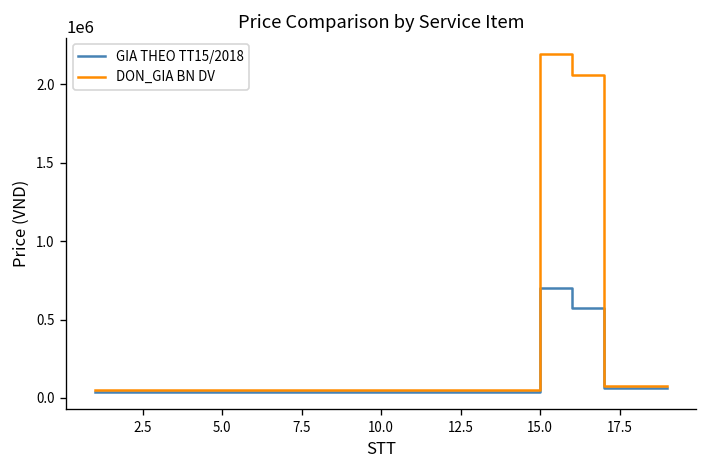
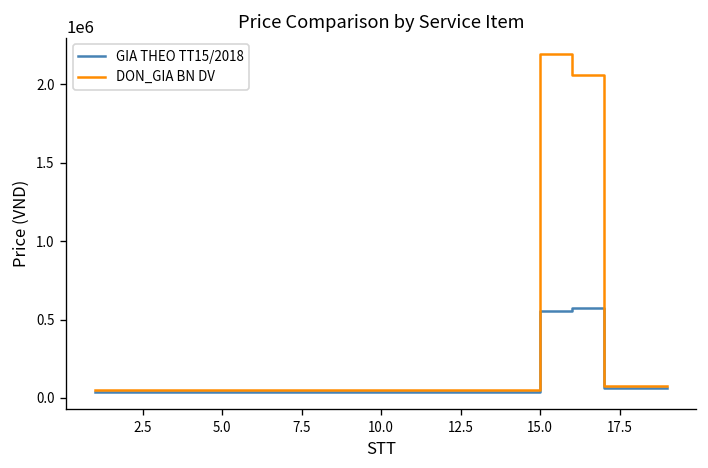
GIA THEO TT15/2018, 15.0: 700000 -> 550000
